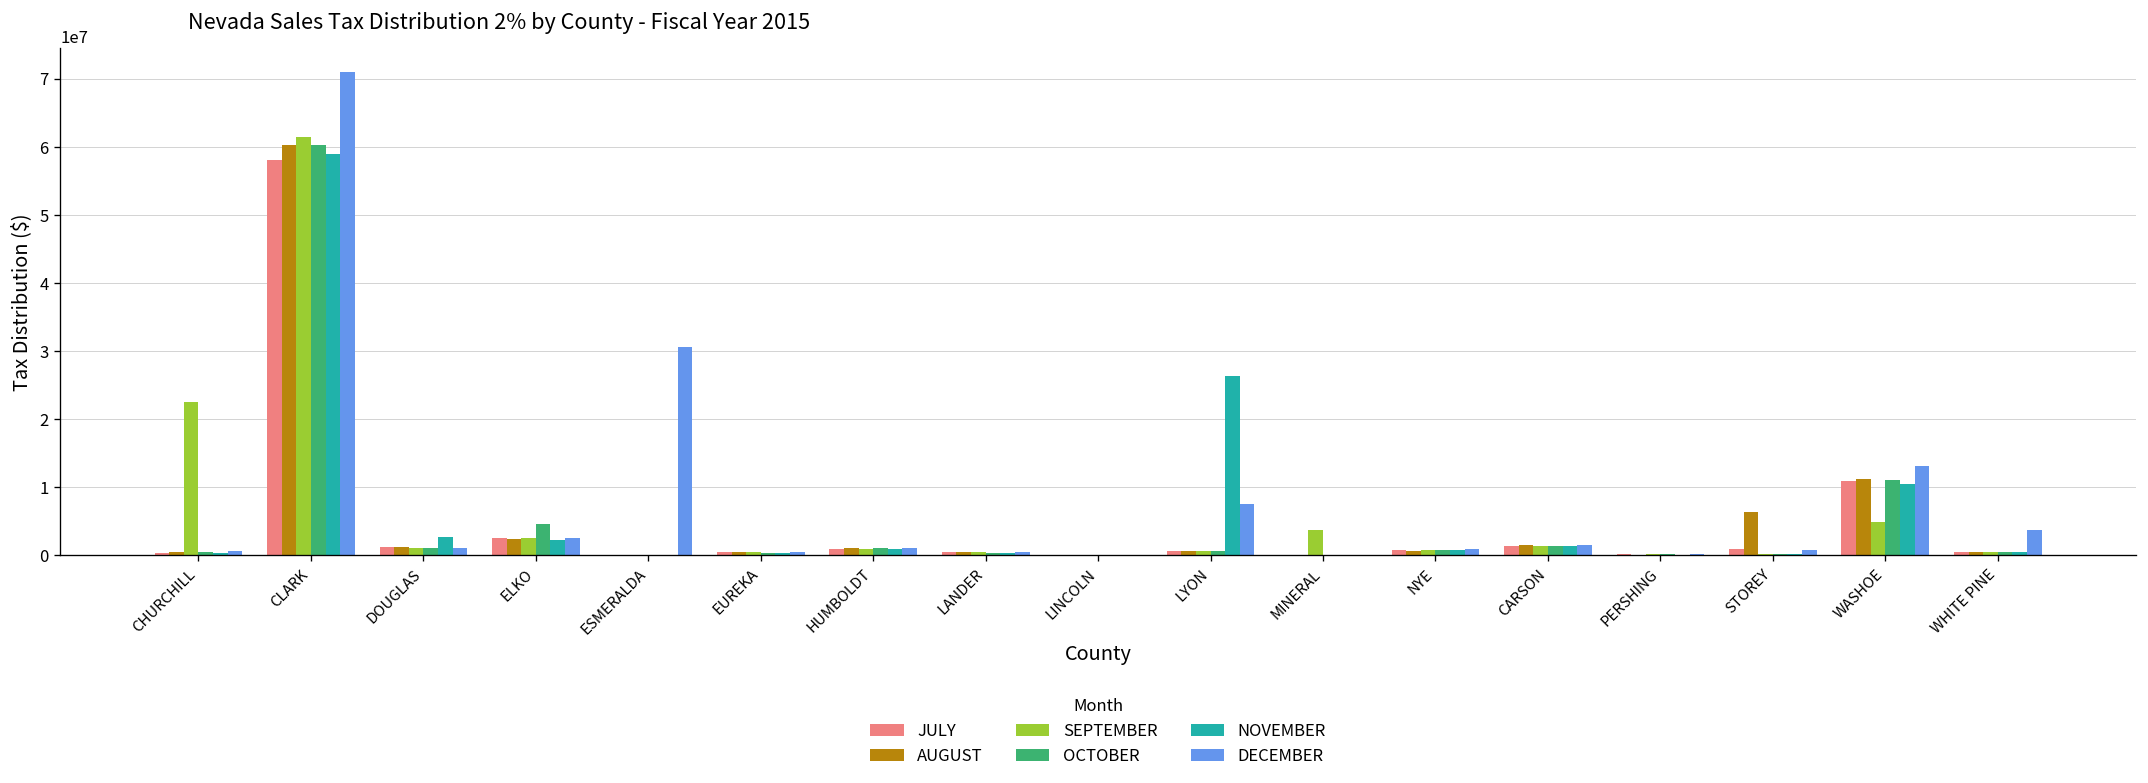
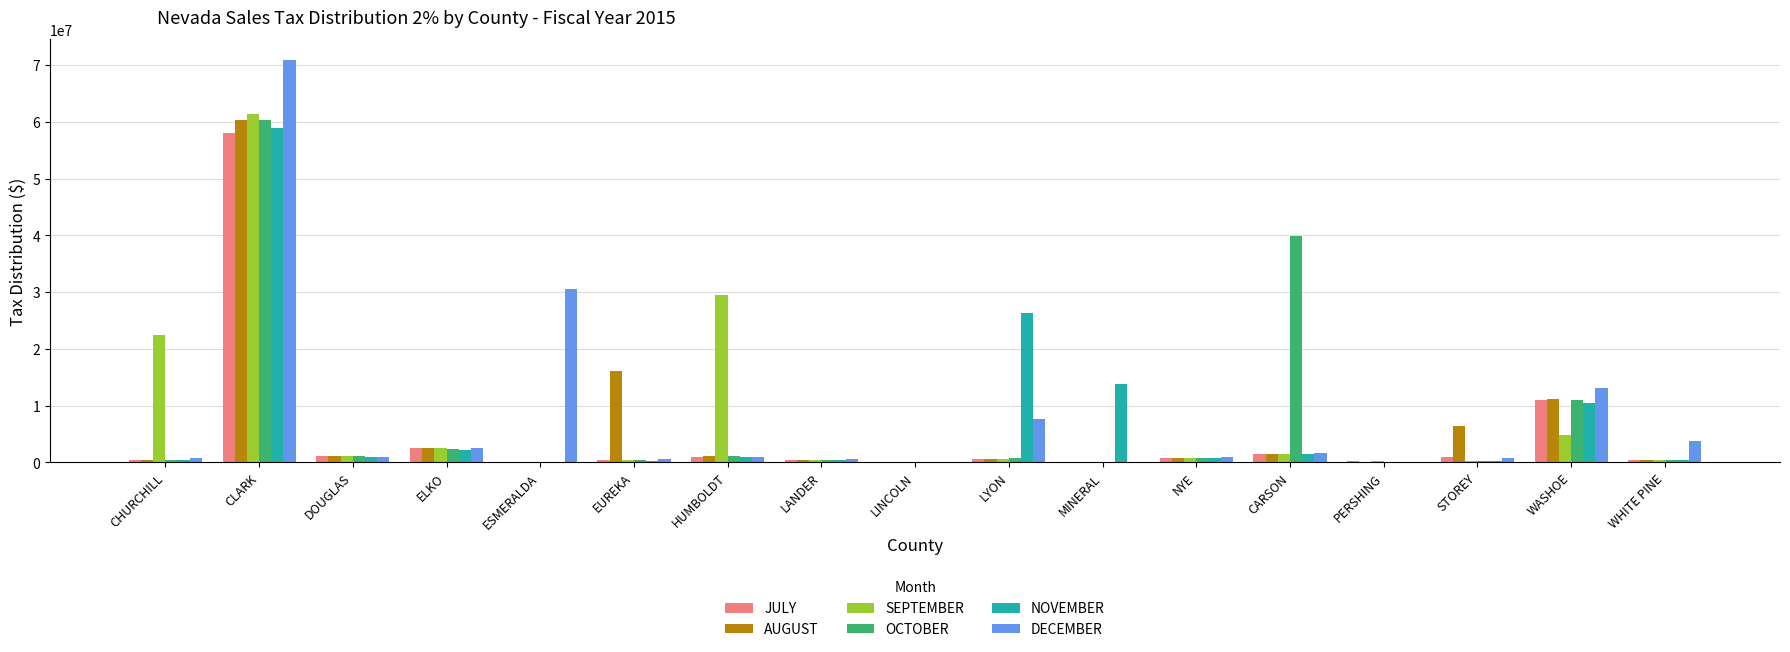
NOVEMBER, DOUGLAS: 3000000 -> 1000000
OCTOBER, ELKO: 5000000 -> 2000000
AUGUST, EUREKA: 0 -> 16000000
SEPTEMBER, HUMBOLDT: 1000000 -> 30000000
SEPTEMBER, MINERAL: 4000000 -> 0
NOVEMBER, MINERAL: 0 -> 14000000
OCTOBER, CARSON: 1000000 -> 40000000
